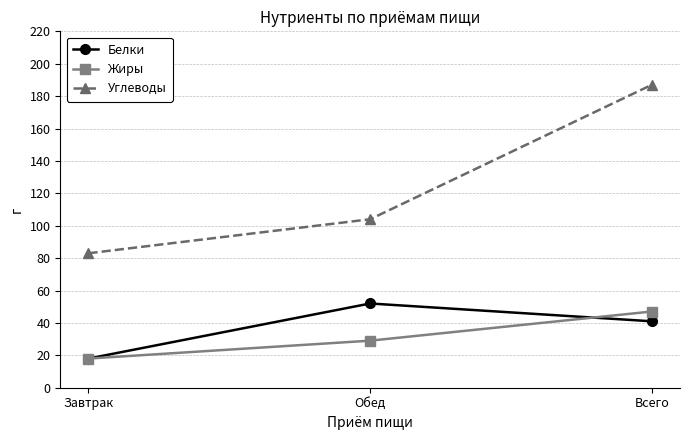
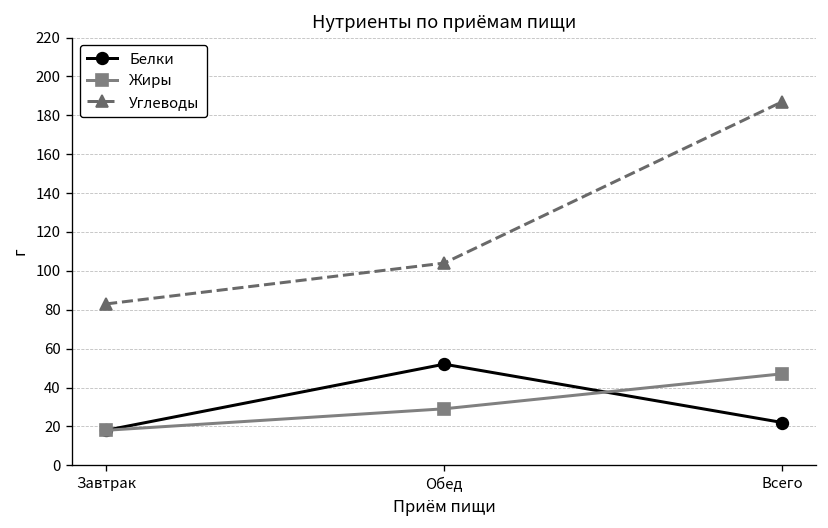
Белки, Всего: 41 -> 22
